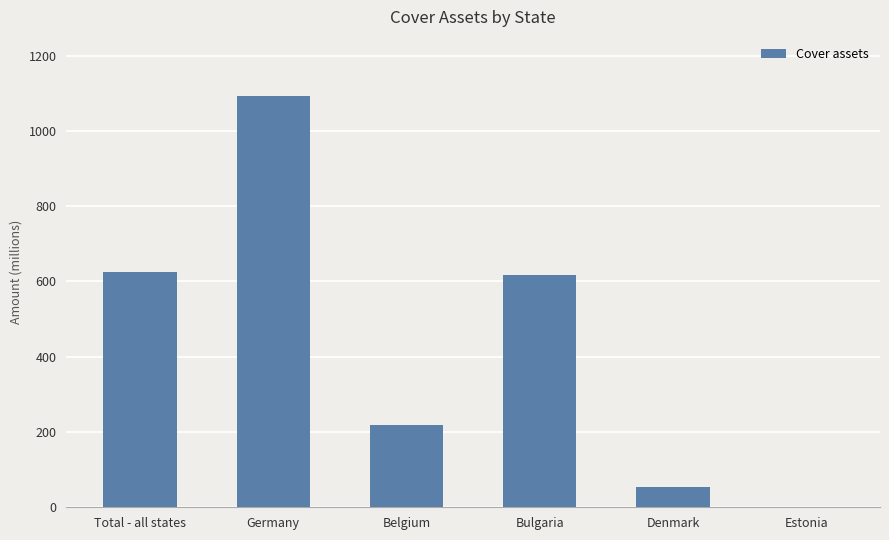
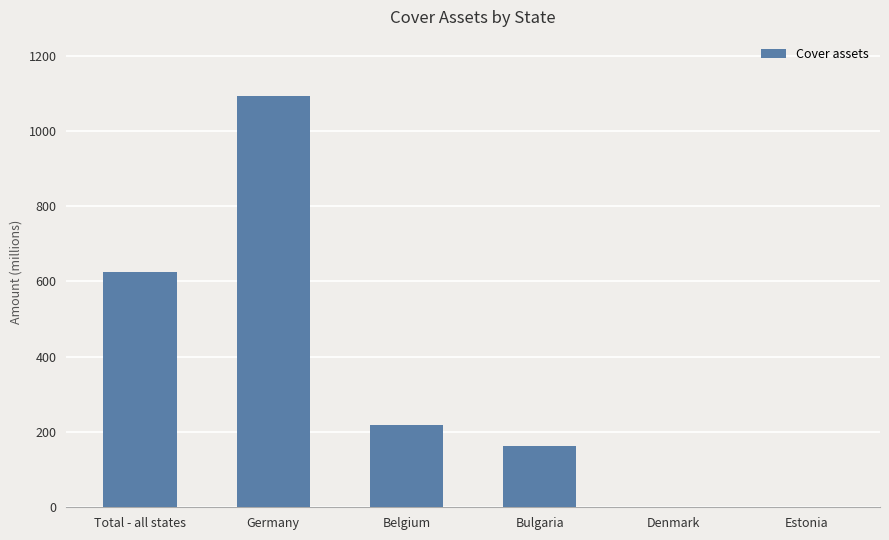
Bulgaria: 620 -> 160
Denmark: 50 -> 0
